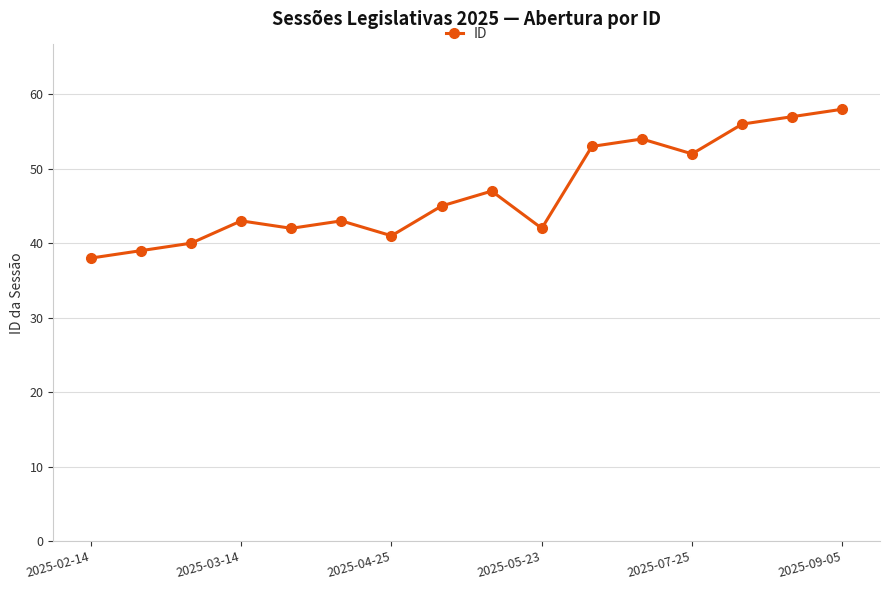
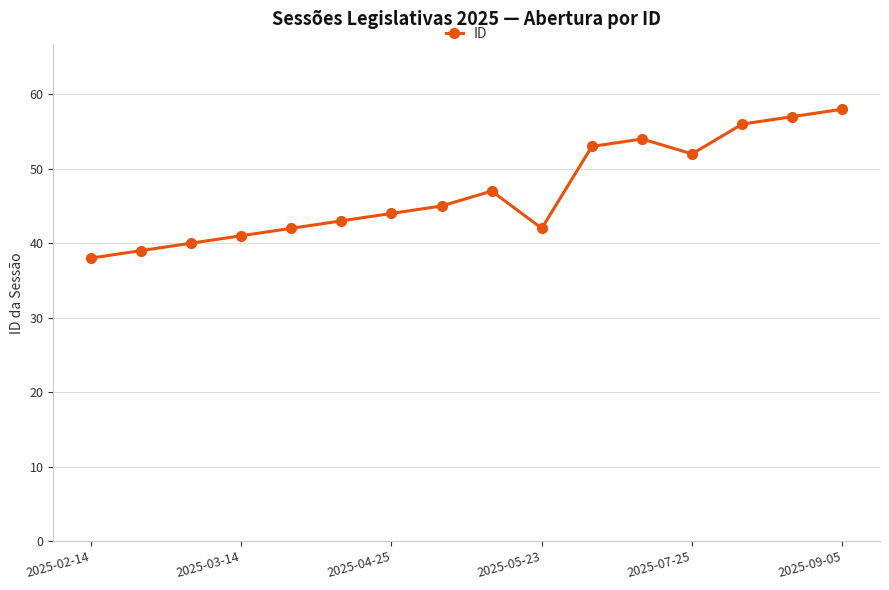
2025-03-14: 43 -> 41
2025-04-25: 41 -> 44
